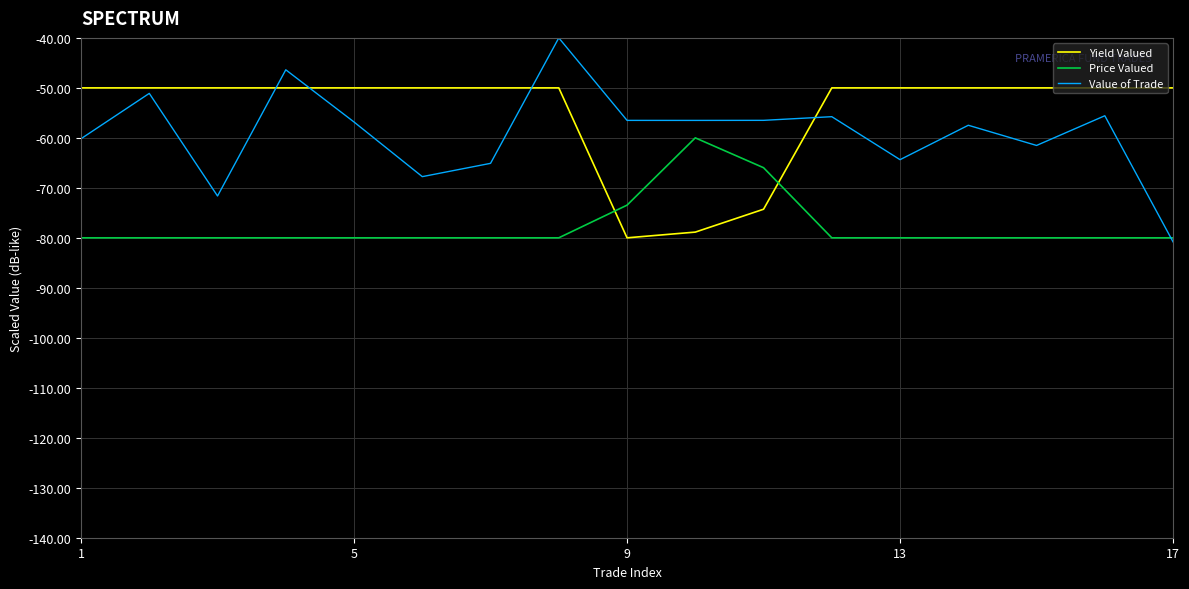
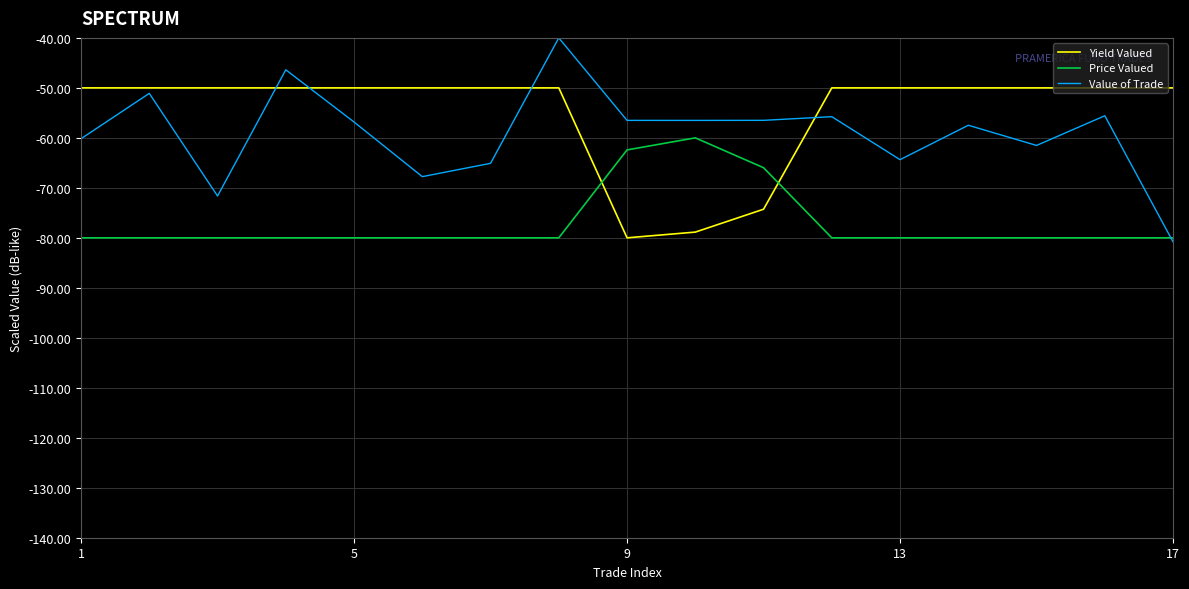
Price Valued, 9: -73 -> -62
